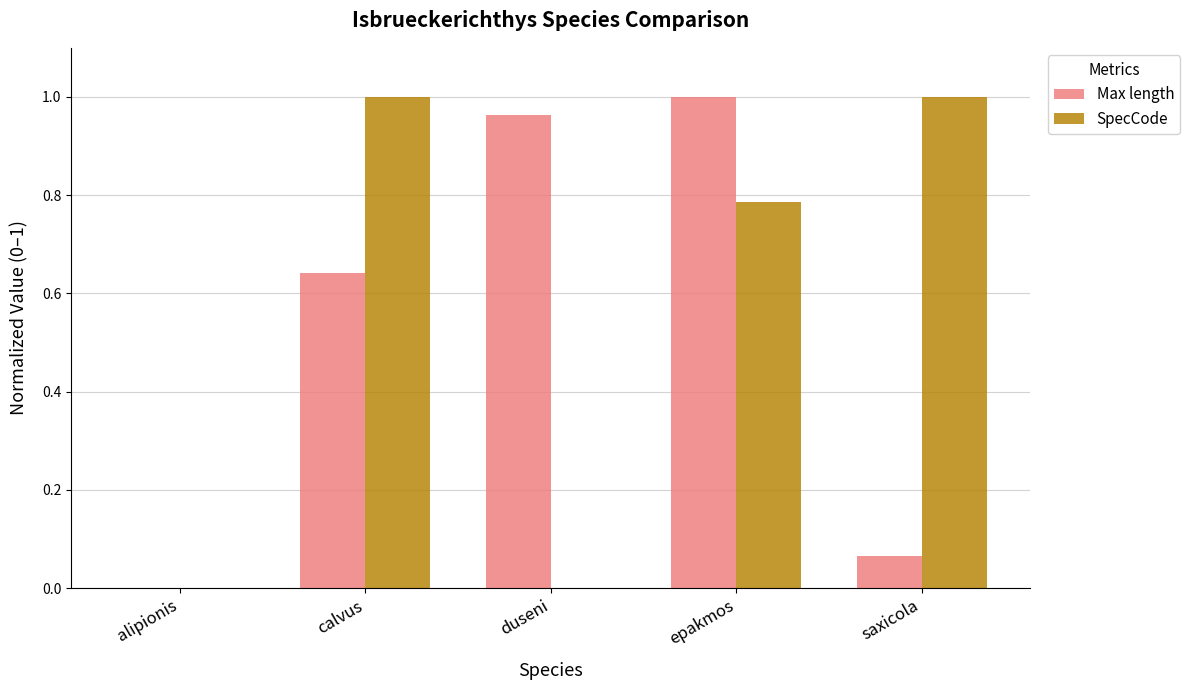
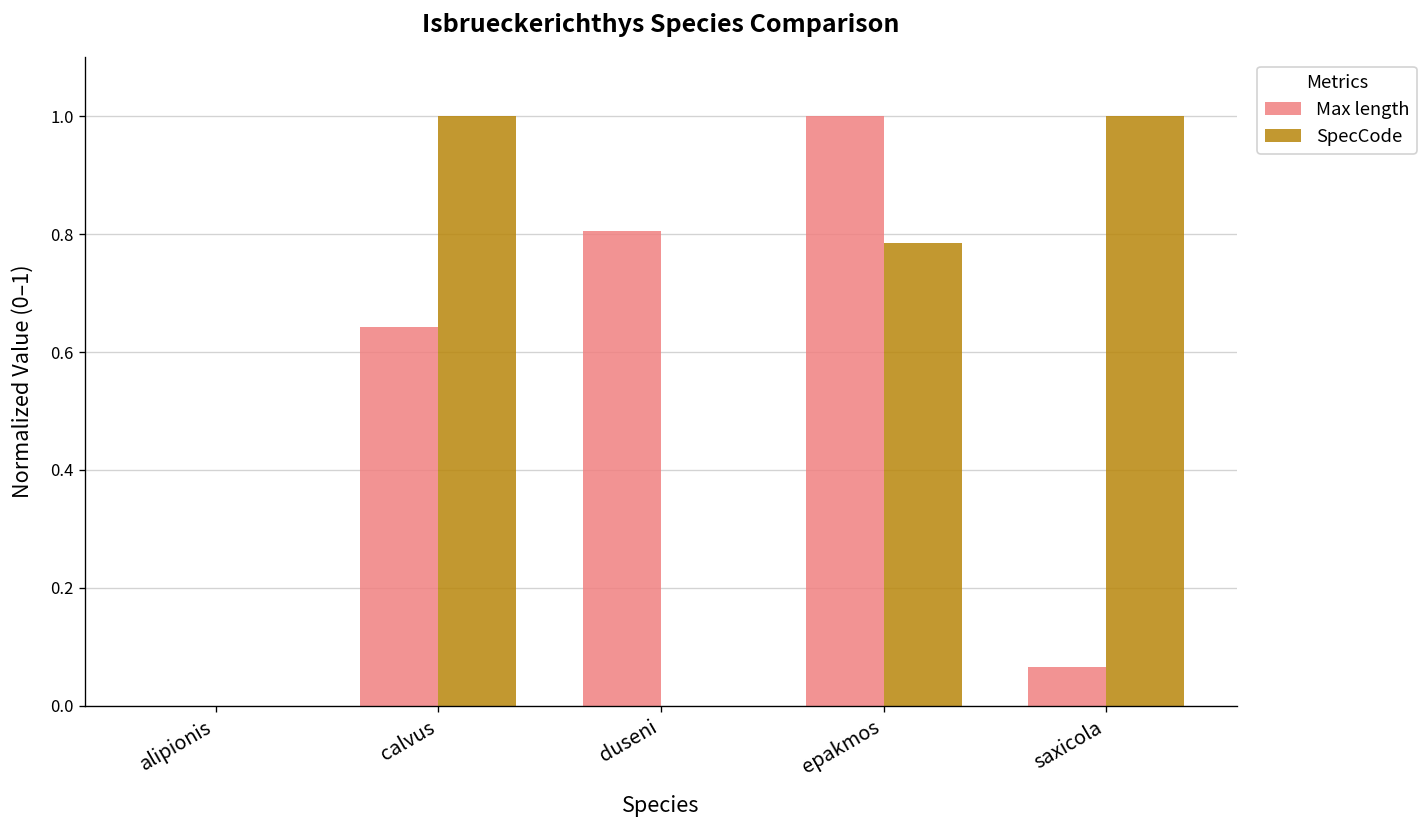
Max length, duseni: 0.96 -> 0.80
